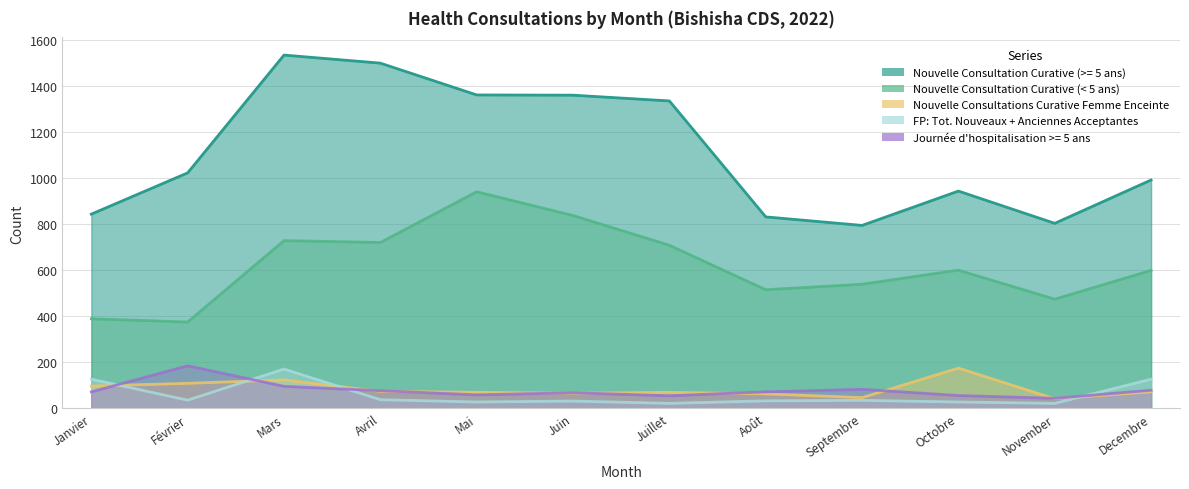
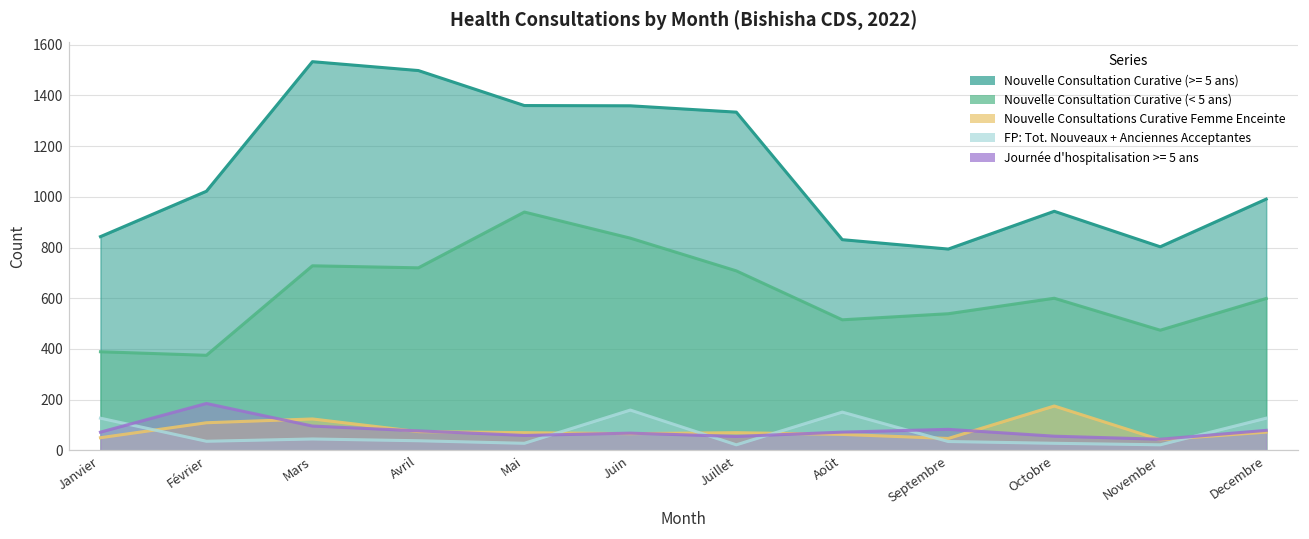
Nouvelle Consultations Curative Femme Enceinte, Janvier: 100 -> 50
FP: Tot. Nouveaux + Anciennes Acceptantes, Mars: 170 -> 50
FP: Tot. Nouveaux + Anciennes Acceptantes, Juin: 30 -> 160
FP: Tot. Nouveaux + Anciennes Acceptantes, Août: 30 -> 150
